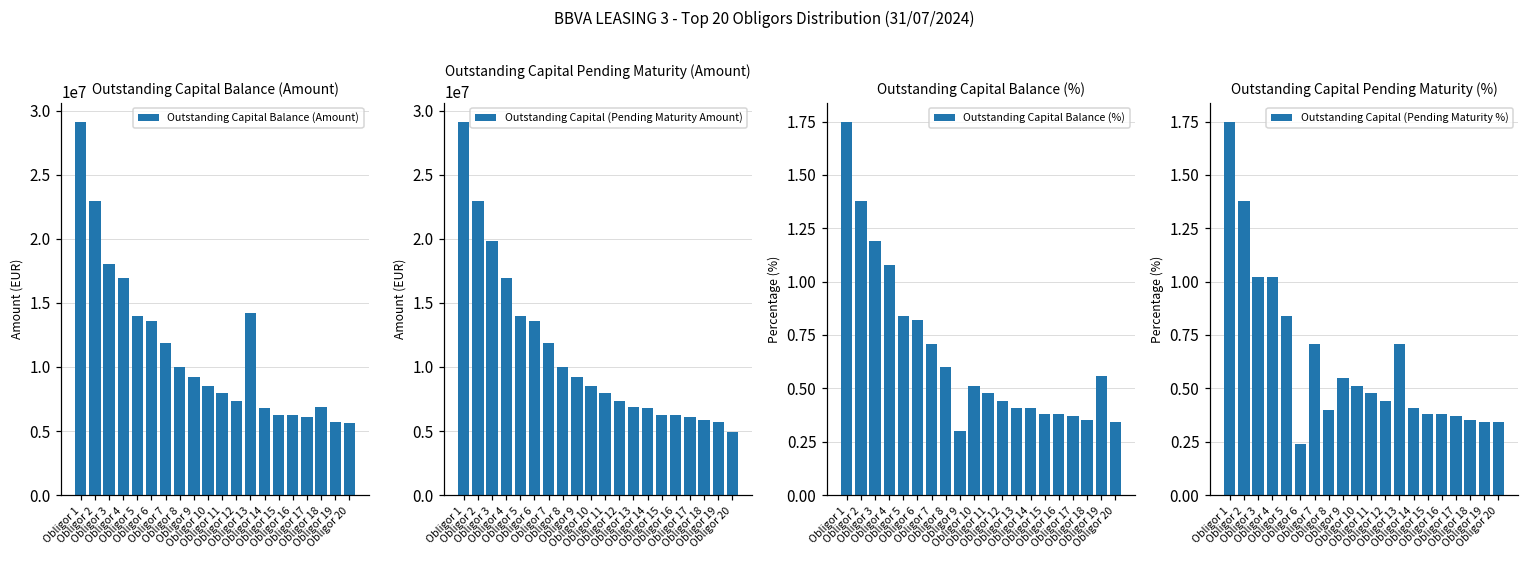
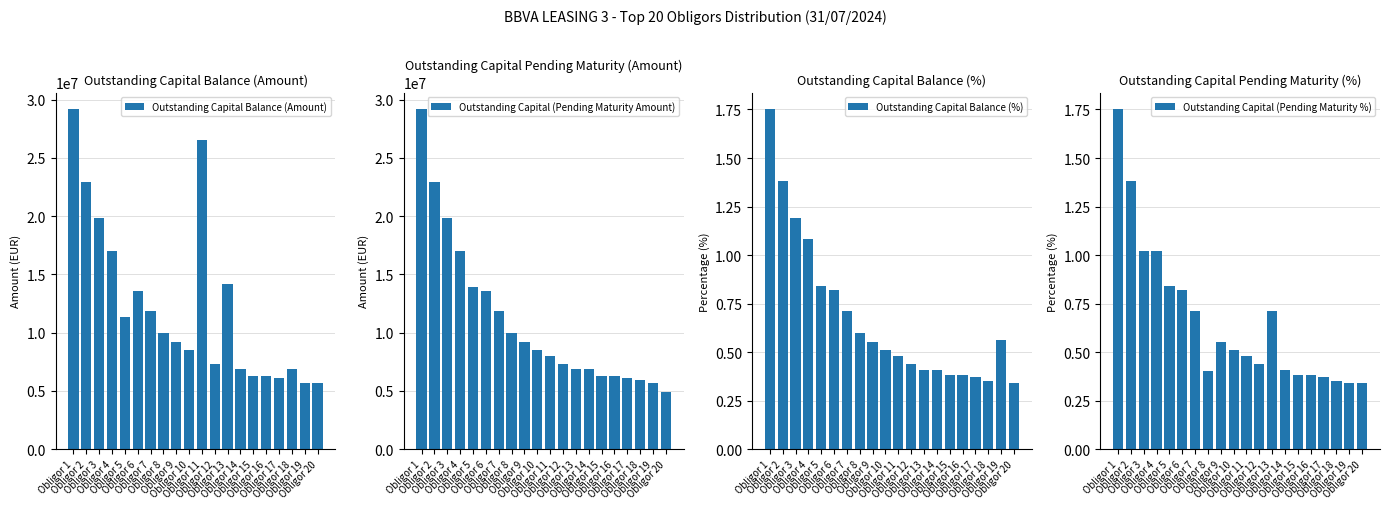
Outstanding Capital Balance (Amount), Obligor 3: 18100000 -> 19800000
Outstanding Capital Balance (Amount), Obligor 5: 13900000 -> 11400000
Outstanding Capital Balance (Amount), Obligor 11: 8000000 -> 26600000
Outstanding Capital Balance (%), Obligor 9: 0.30 -> 0.55
Outstanding Capital Pending Maturity (%), Obligor 6: 0.24 -> 0.82
